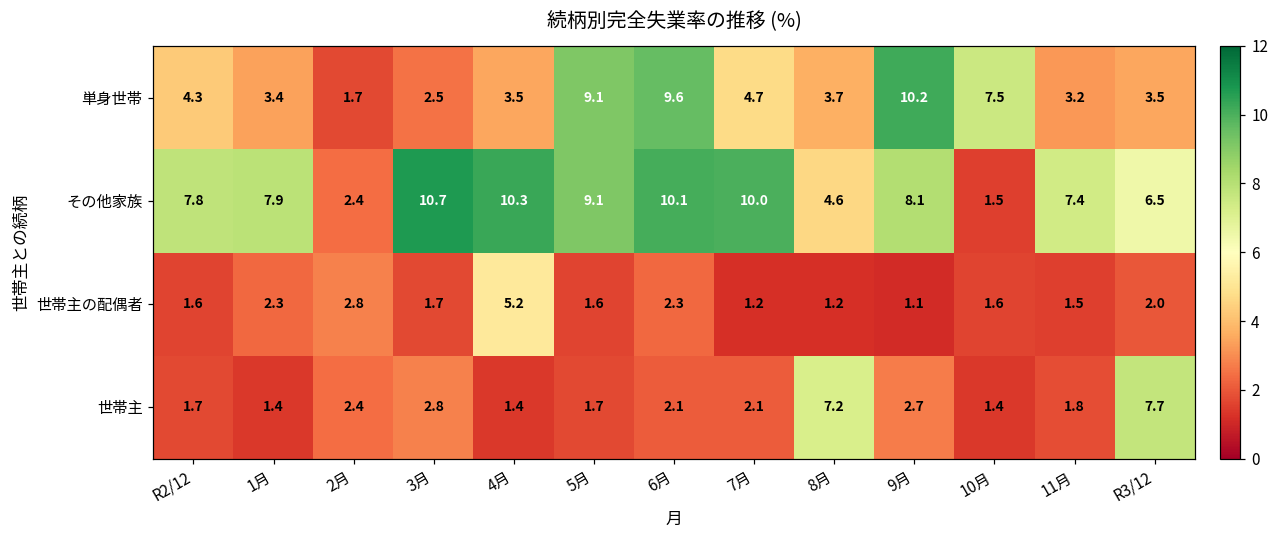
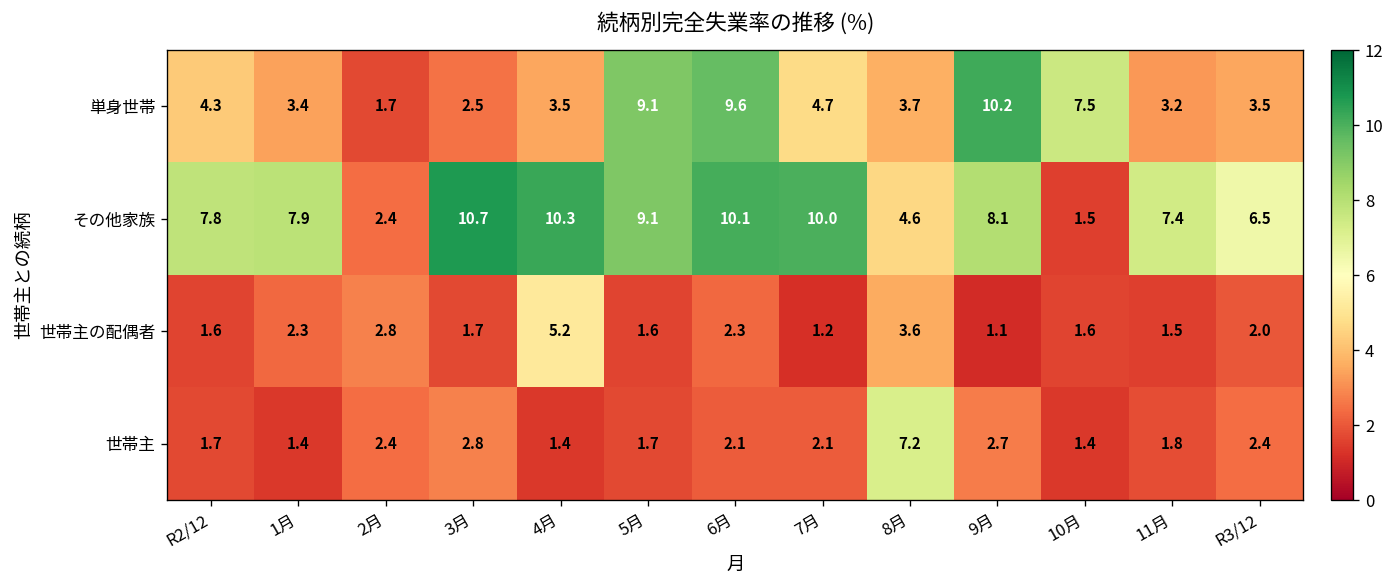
世帯主の配偶者, 8月: 1.2 -> 3.6
世帯主, R3/12: 7.7 -> 2.4
